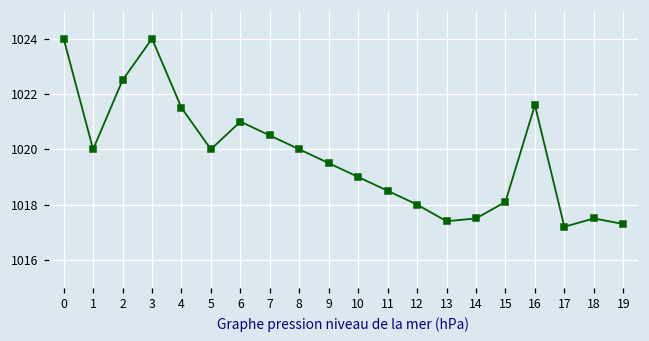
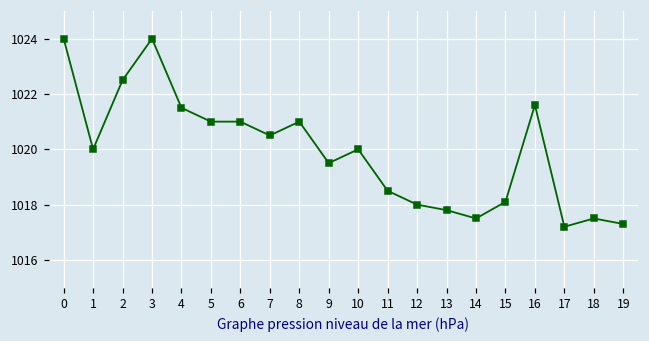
5: 1020 -> 1021
8: 1020 -> 1021
10: 1019 -> 1020
13: 1017.4 -> 1017.8
